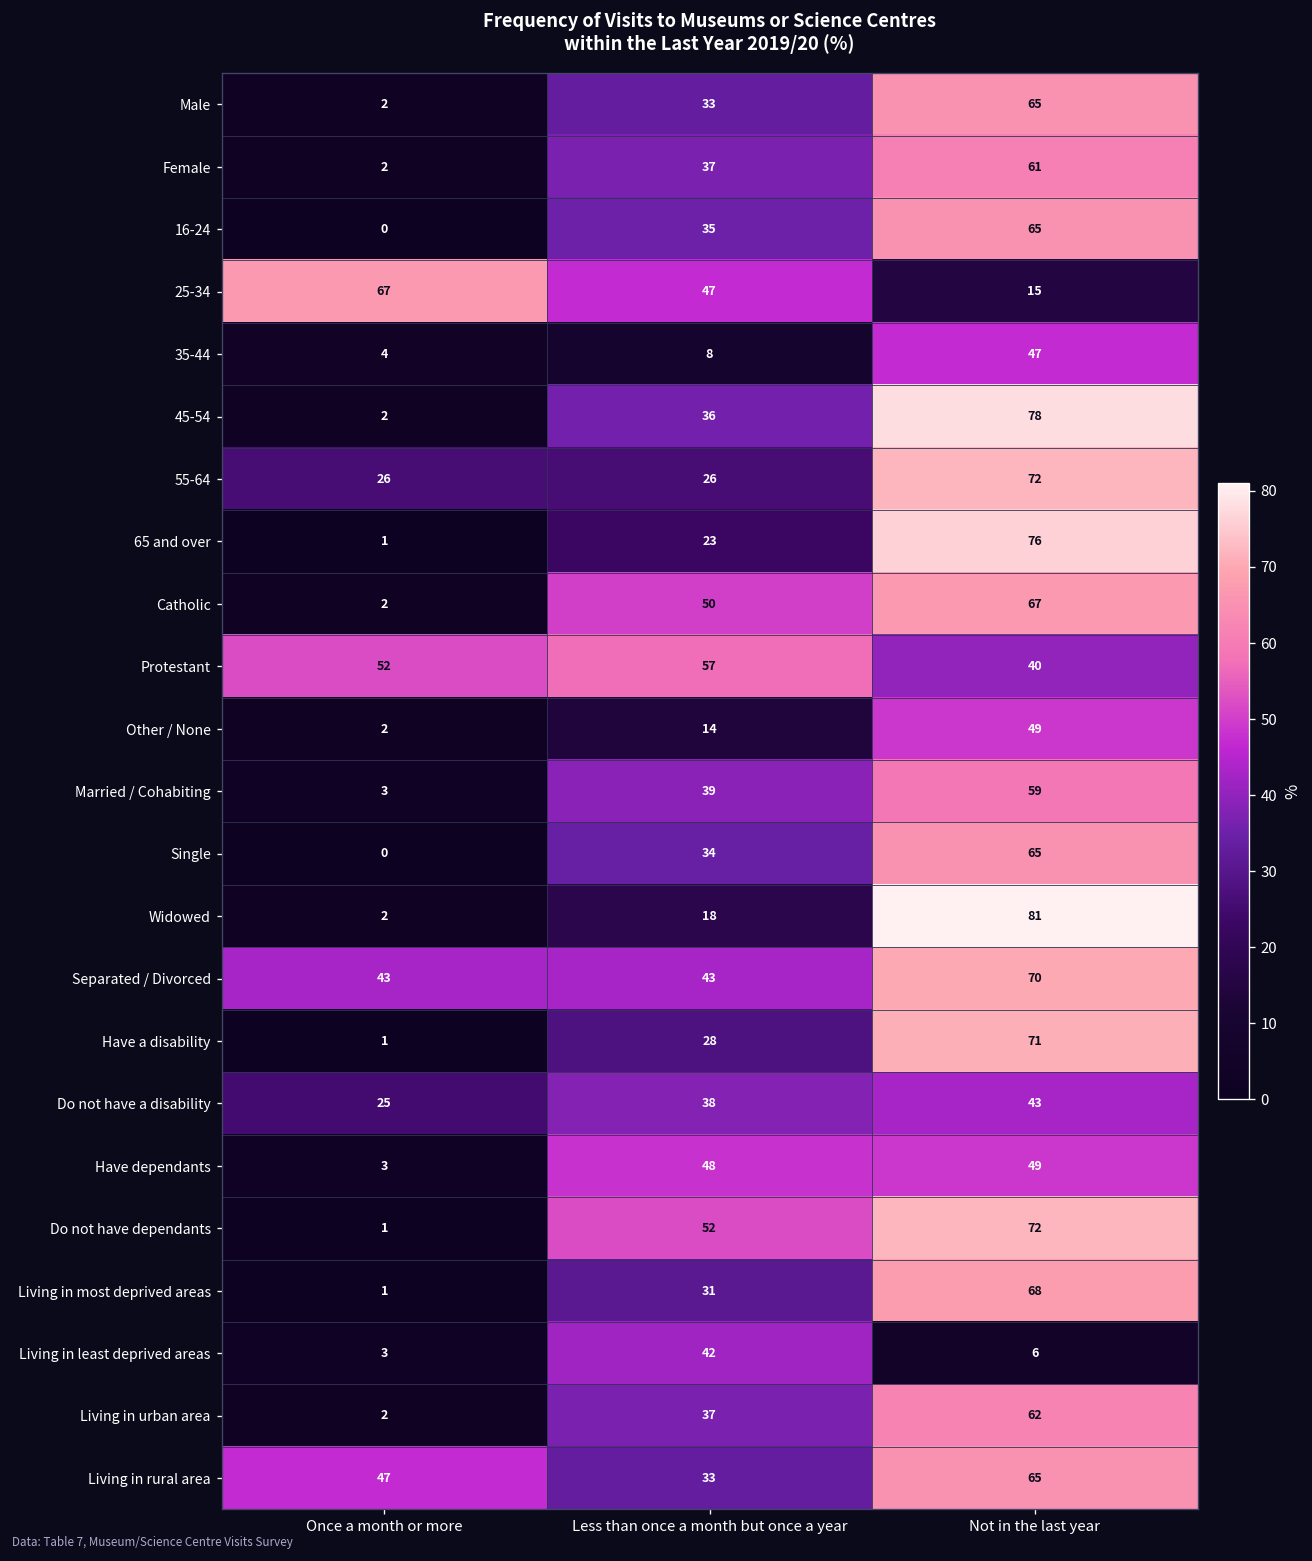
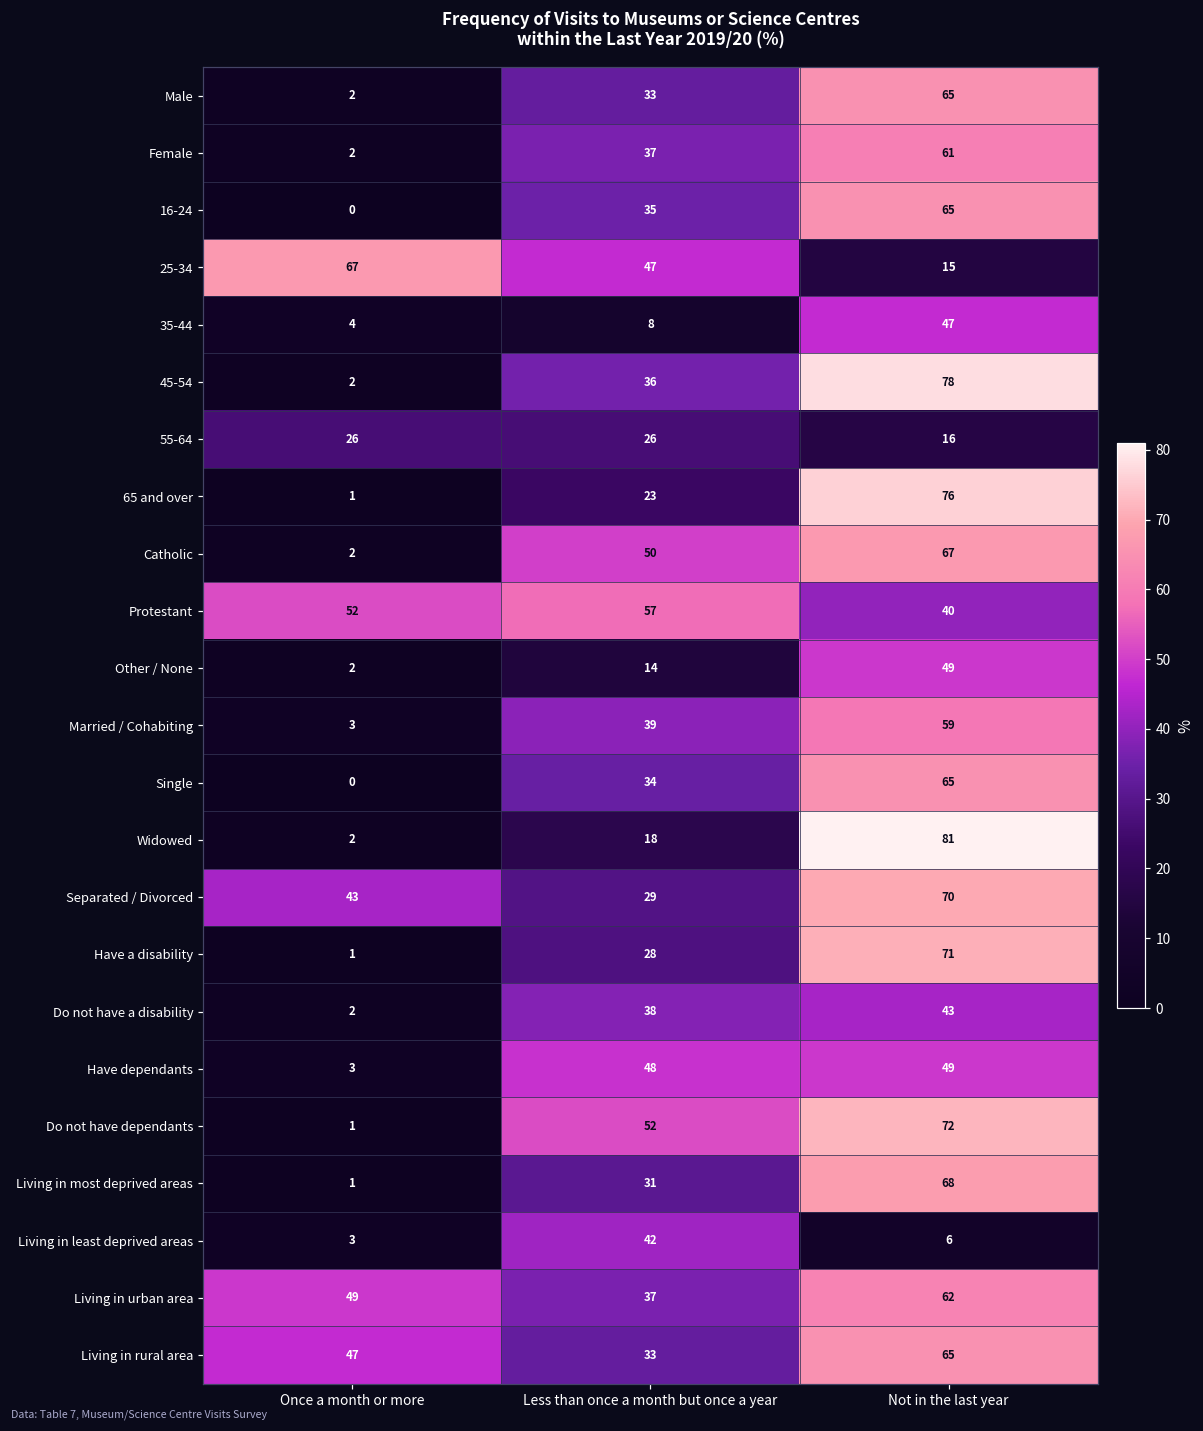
55-64, Not in the last year: 72 -> 16
Separated / Divorced, Less than once a month but once a year: 43 -> 29
Do not have a disability, Once a month or more: 25 -> 2
Living in urban area, Once a month or more: 2 -> 49
